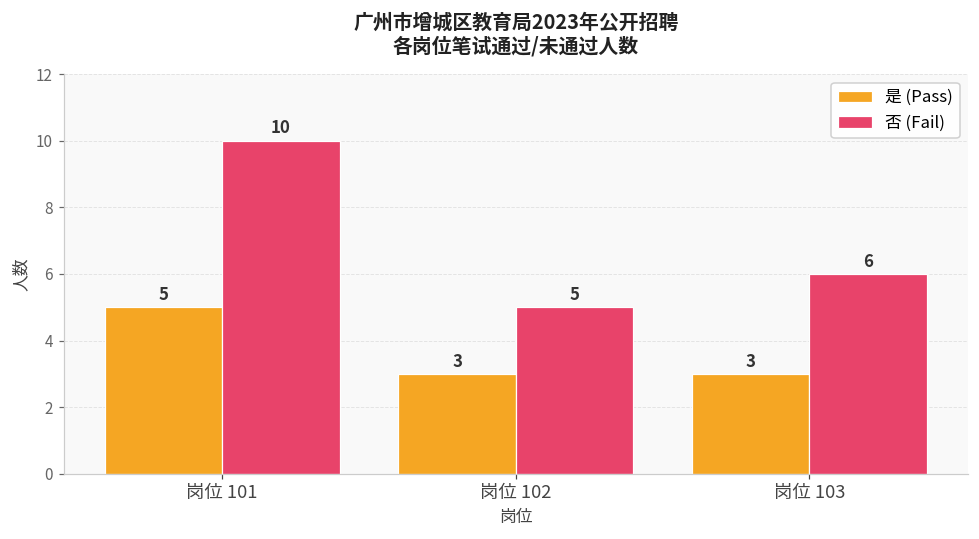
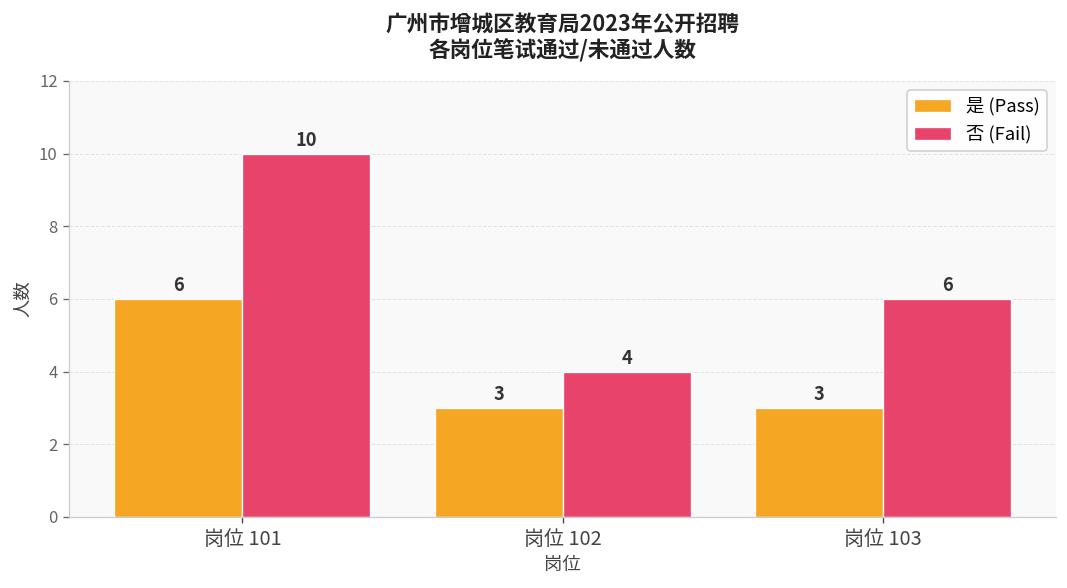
是 (Pass), 岗位 101: 5 -> 6
否 (Fail), 岗位 102: 5 -> 4
